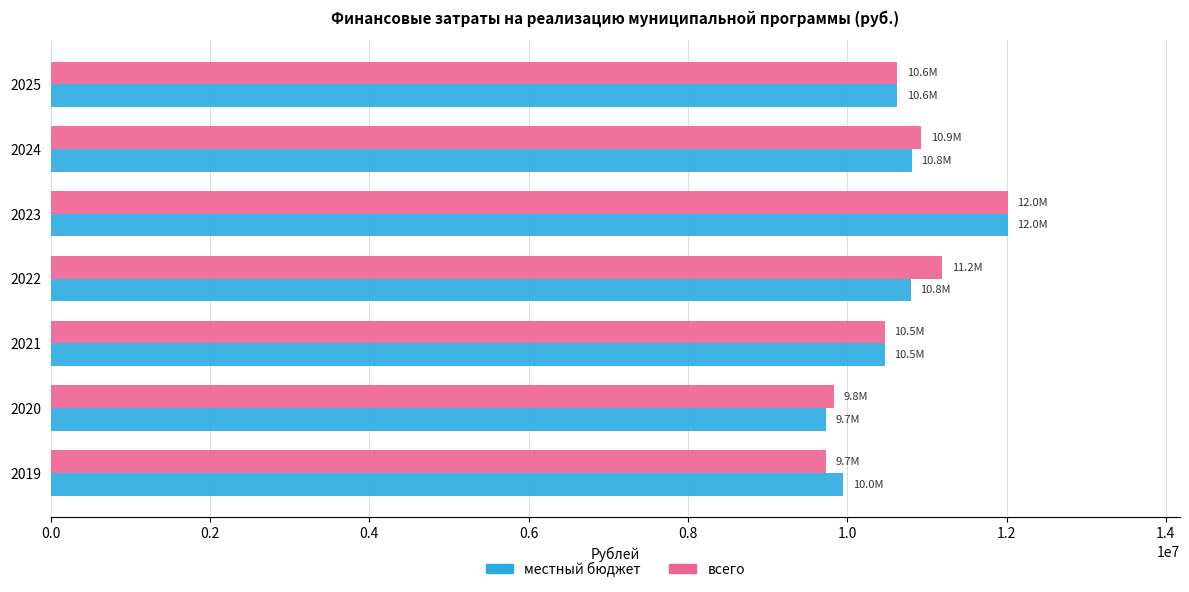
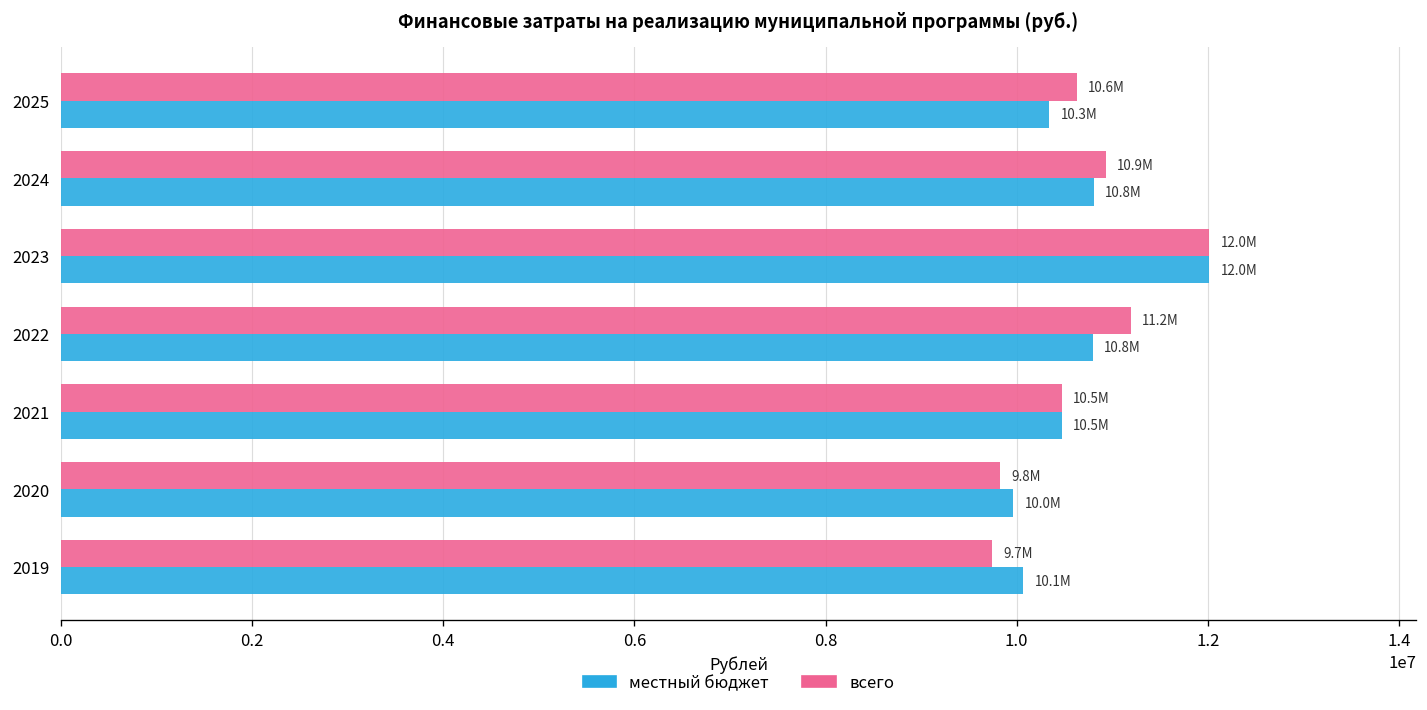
местный бюджет, 2025: 10.6M -> 10.3M
местный бюджет, 2020: 9.7M -> 10.0M
местный бюджет, 2019: 10.0M -> 10.1M
